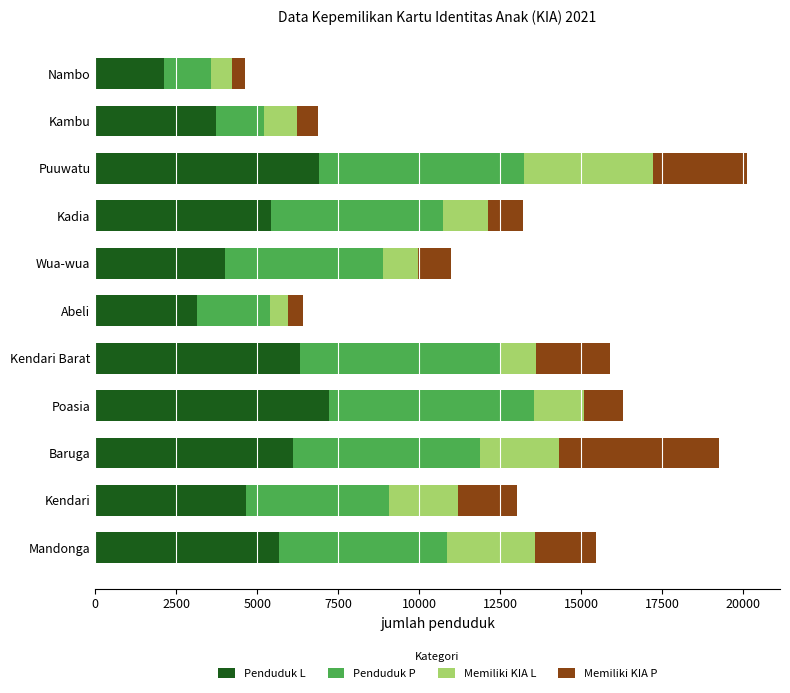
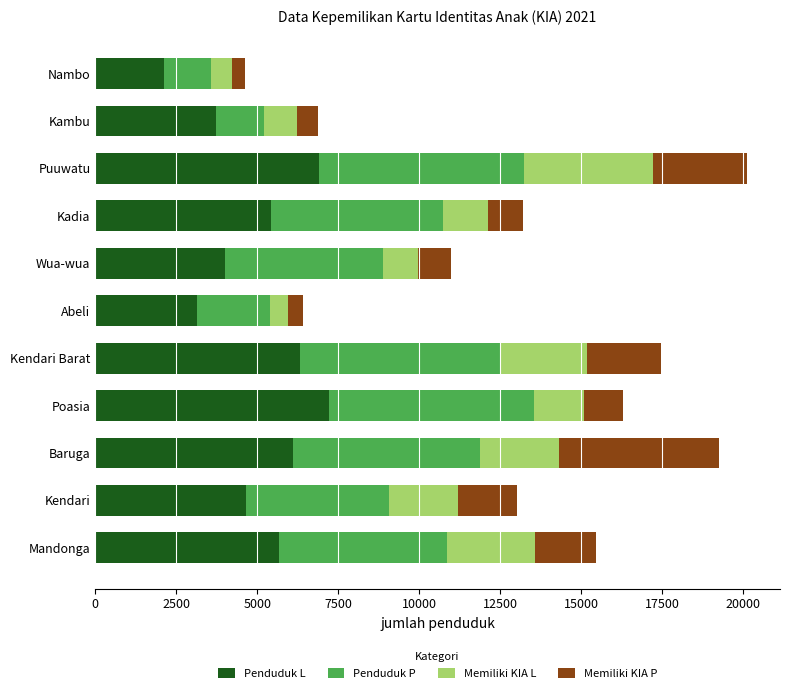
Memiliki KIA L, Kendari Barat: 1100 -> 2600
